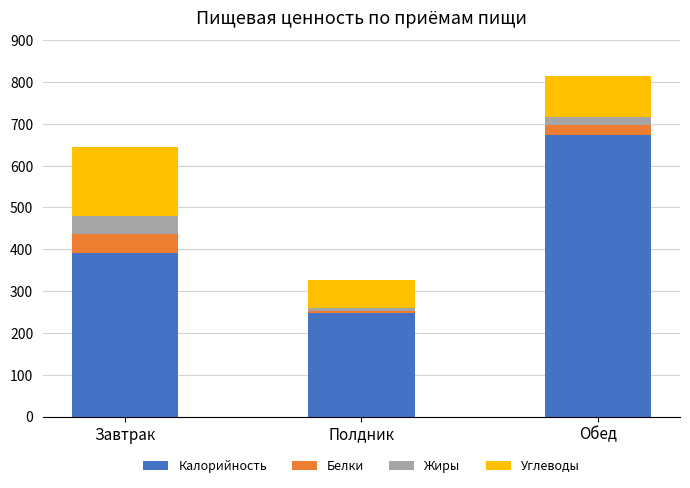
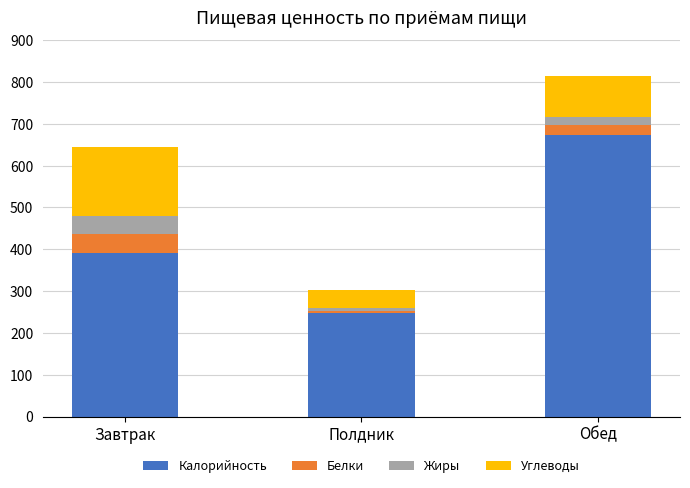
Углеводы, Полдник: 70 -> 40
